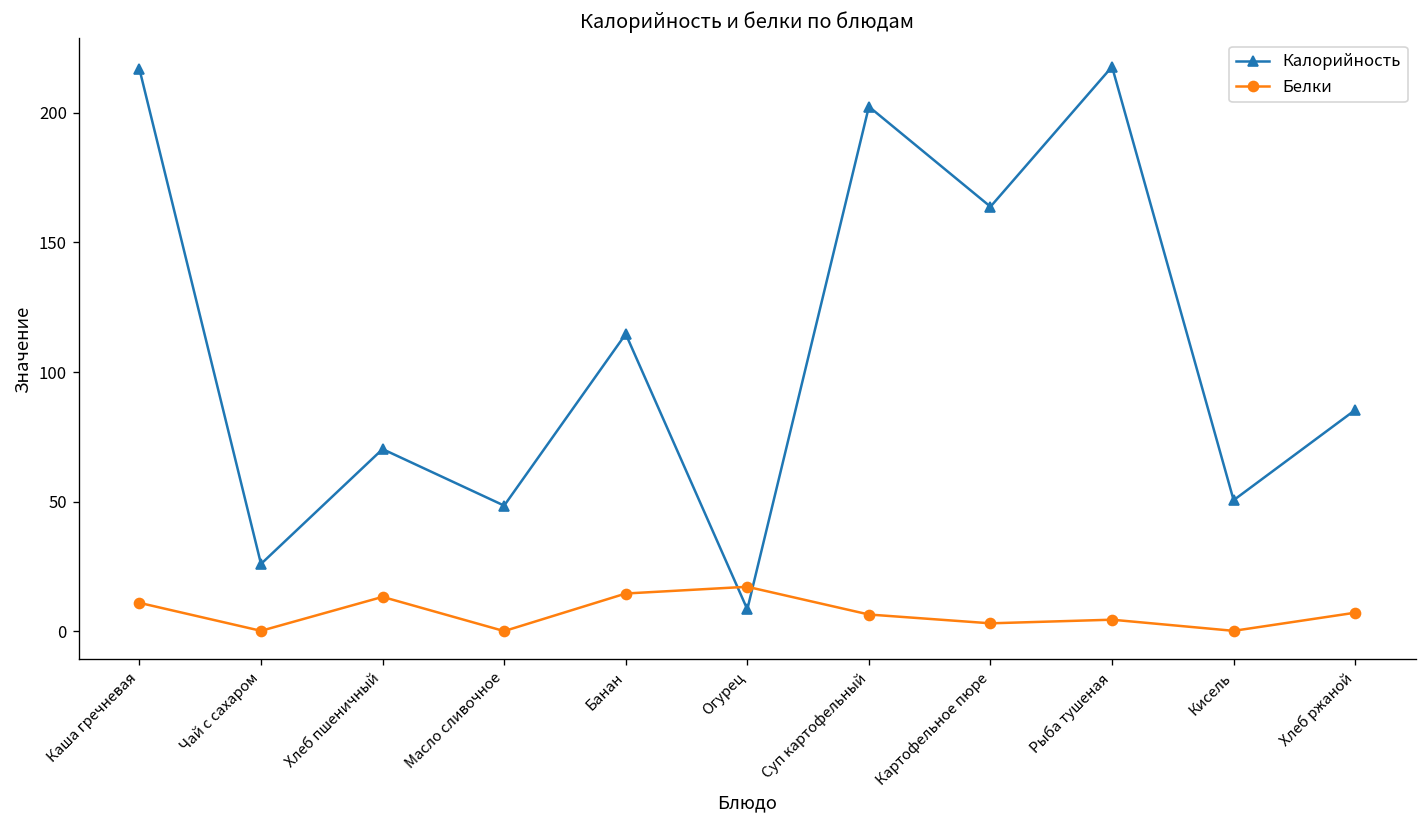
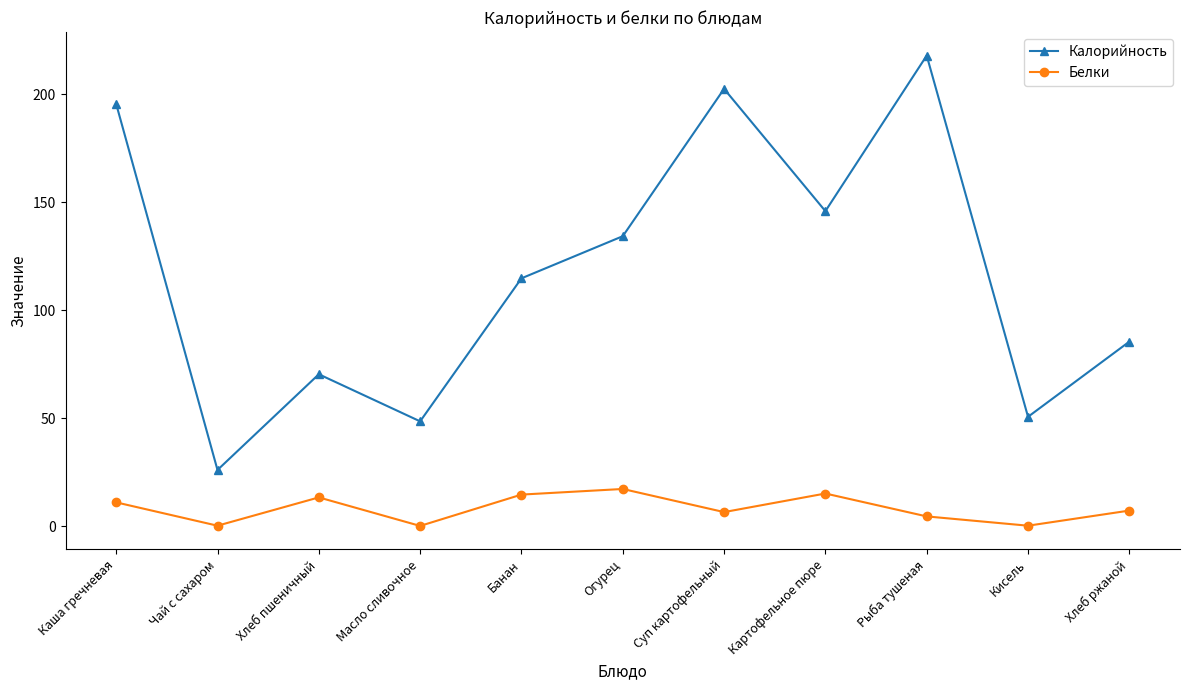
Калорийность, Каша гречневая: 217 -> 195
Калорийность, Огурец: 9 -> 134
Калорийность, Картофельное пюре: 164 -> 146
Белки, Картофельное пюре: 3 -> 15
